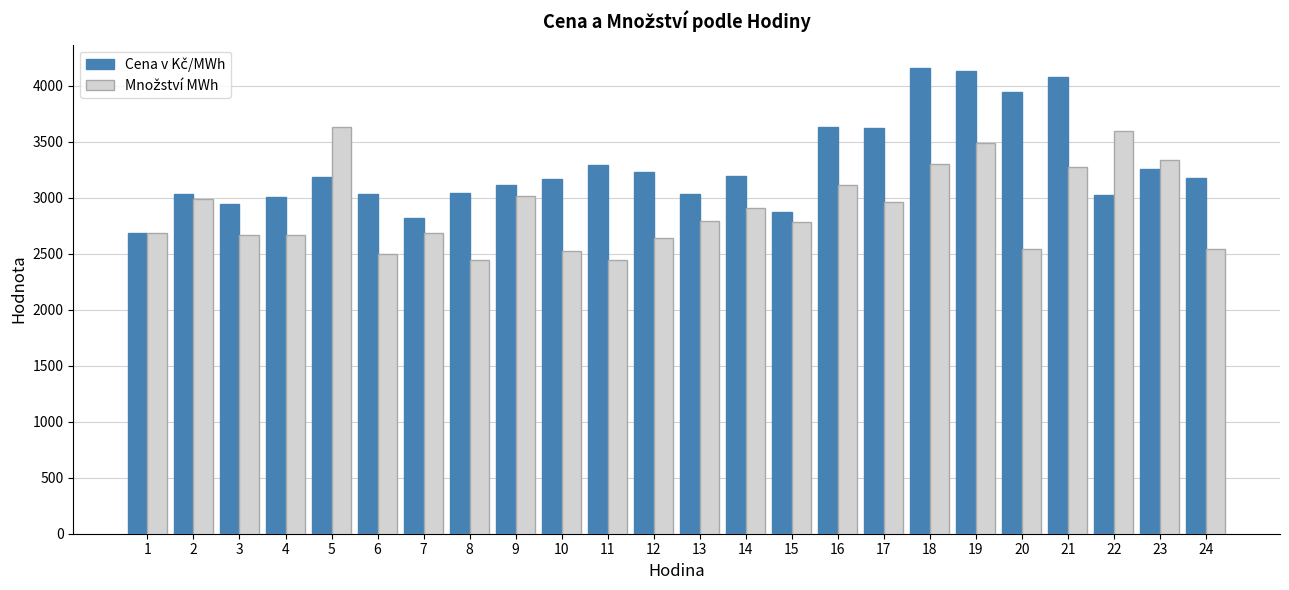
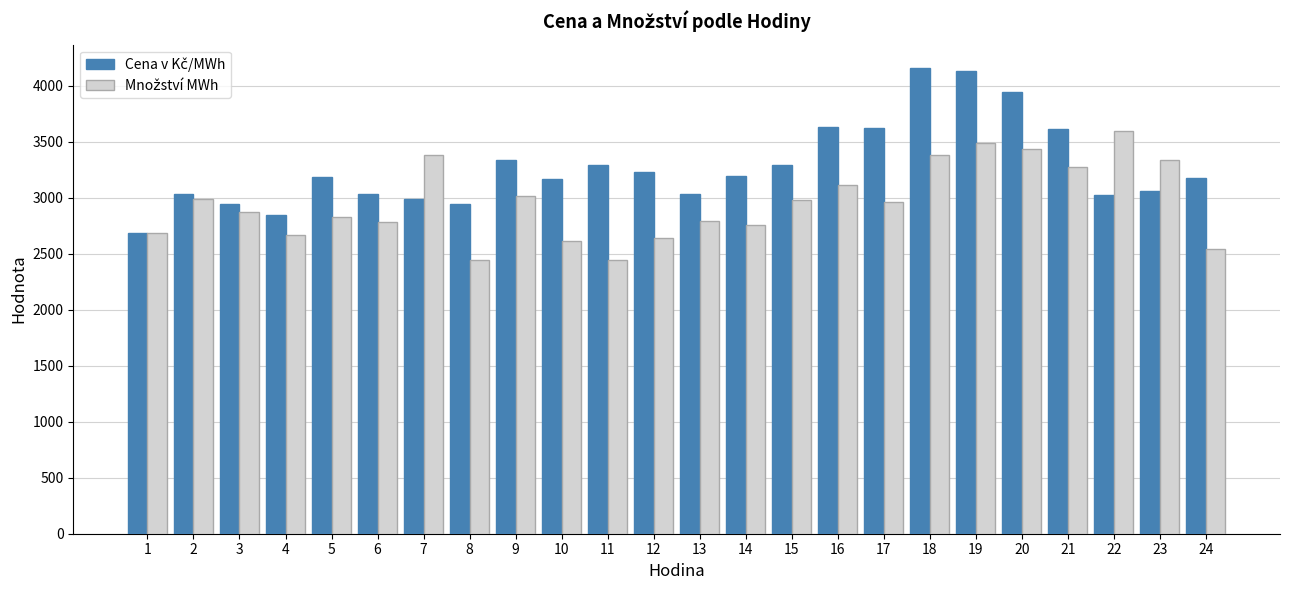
Množství MWh, 3: 2670 -> 2870
Cena v Kč/MWh, 4: 3000 -> 2840
Množství MWh, 5: 3630 -> 2830
Množství MWh, 6: 2500 -> 2780
Cena v Kč/MWh, 7: 2820 -> 2990
Množství MWh, 7: 2680 -> 3380
Cena v Kč/MWh, 8: 3040 -> 2940
Cena v Kč/MWh, 9: 3120 -> 3330
Množství MWh, 10: 2520 -> 2610
Množství MWh, 14: 2910 -> 2750
Cena v Kč/MWh, 15: 2870 -> 3290
Množství MWh, 15: 2780 -> 2980
Množství MWh, 18: 3300 -> 3380
Množství MWh, 20: 2540 -> 3440
Cena v Kč/MWh, 21: 4070 -> 3610
Cena v Kč/MWh, 23: 3260 -> 3060
